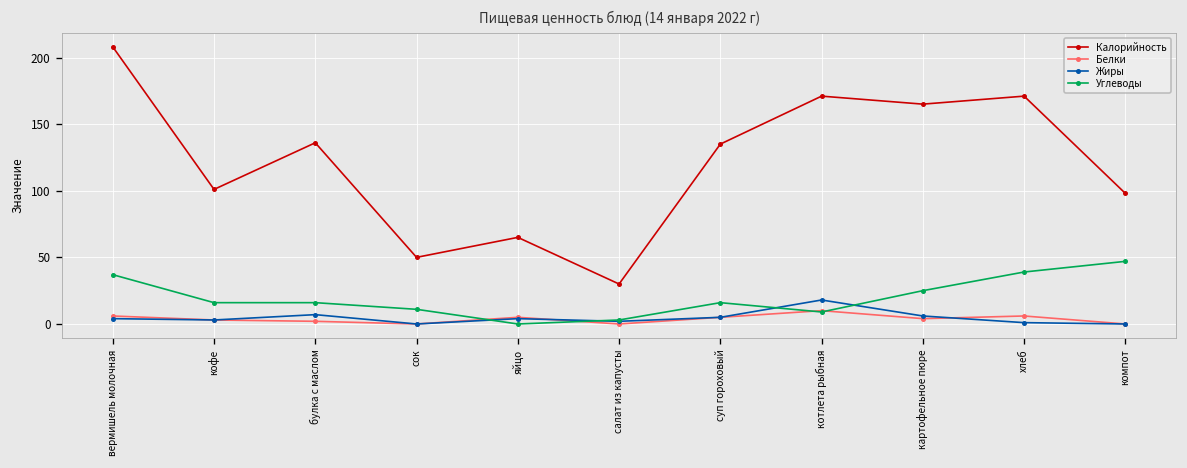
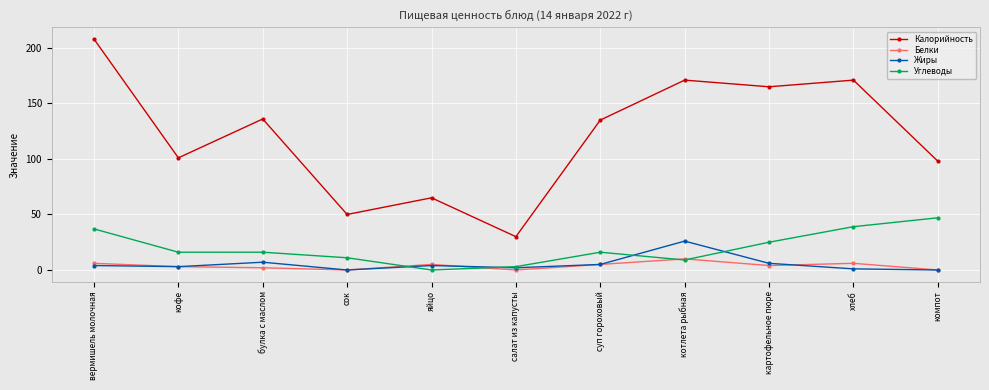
Жиры, котлета рыбная: 18 -> 26
